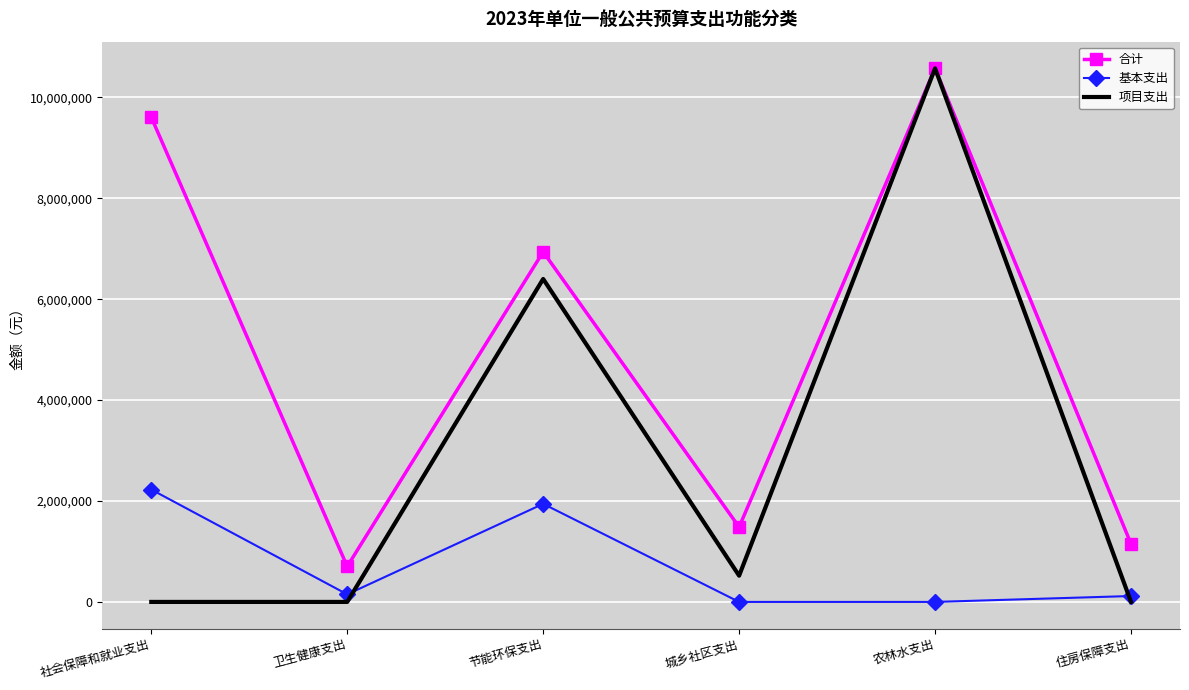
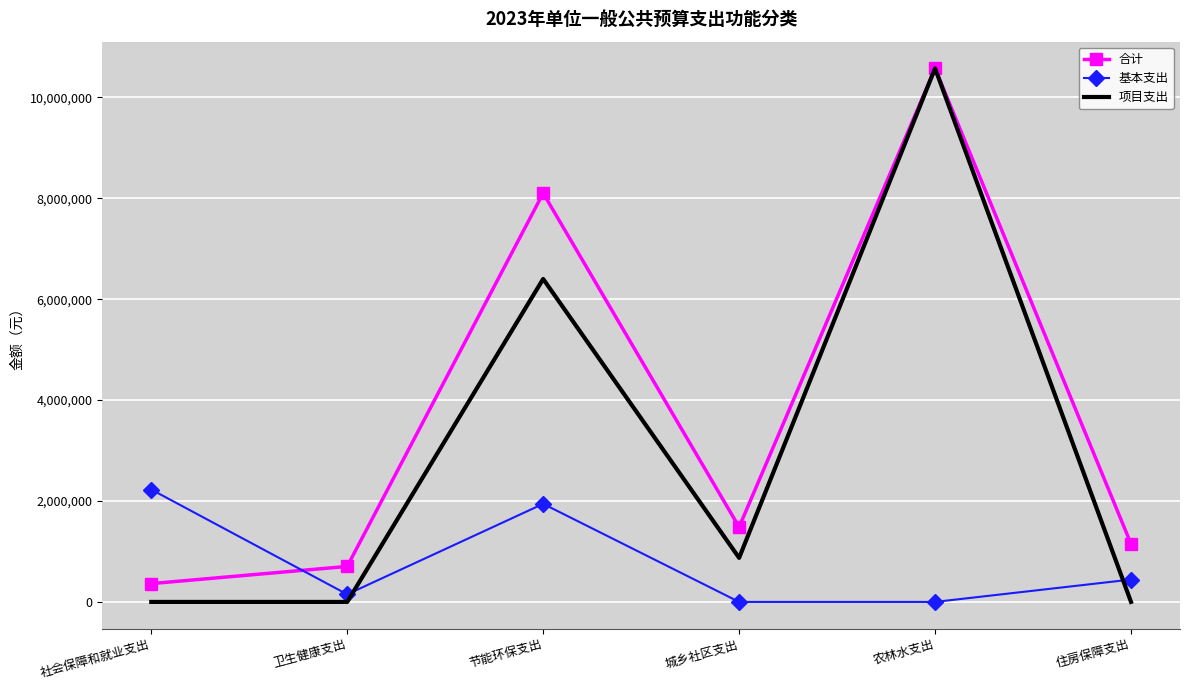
合计, 社会保障和就业支出: 9,600,000 -> 400,000
合计, 节能环保支出: 6,900,000 -> 8,100,000
项目支出, 城乡社区支出: 500,000 -> 900,000
基本支出, 住房保障支出: 100,000 -> 400,000
